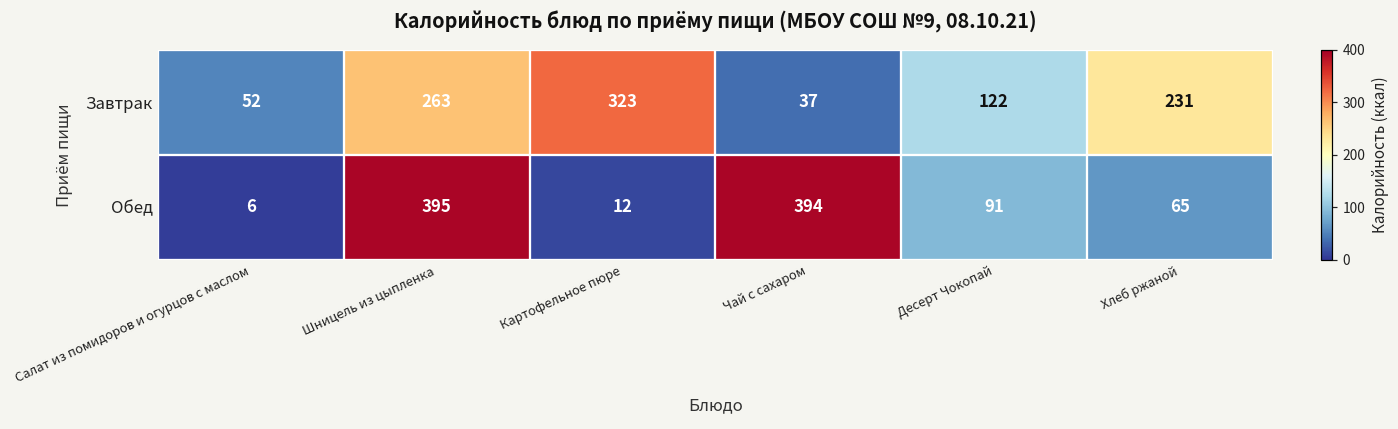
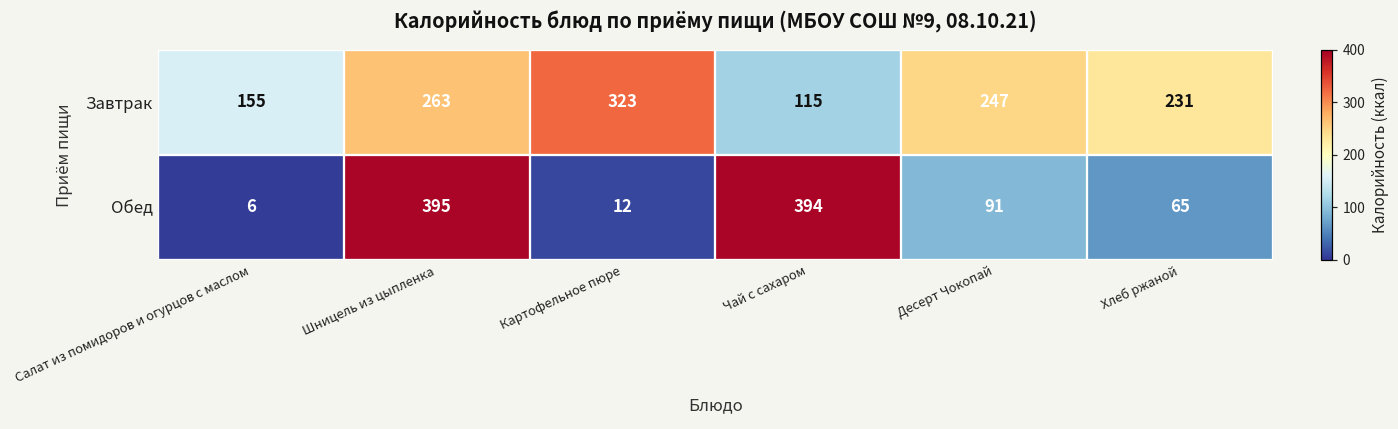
Завтрак, Салат из помидоров и огурцов с маслом: 52 -> 155
Завтрак, Чай с сахаром: 37 -> 115
Завтрак, Десерт Чокопай: 122 -> 247
